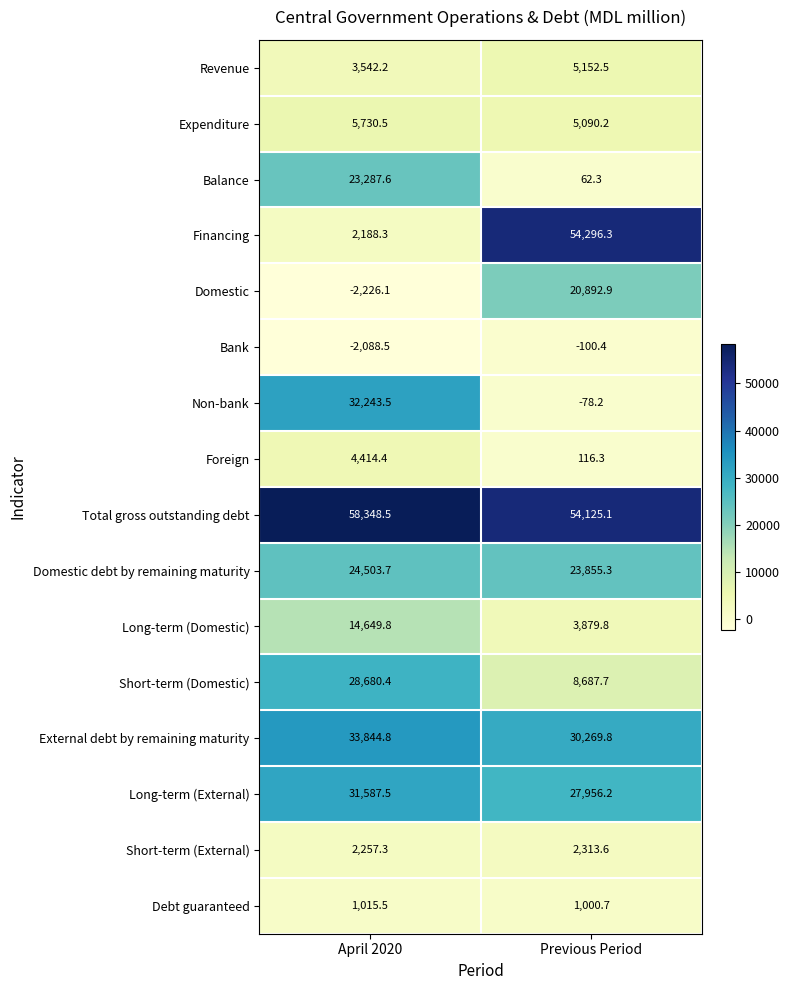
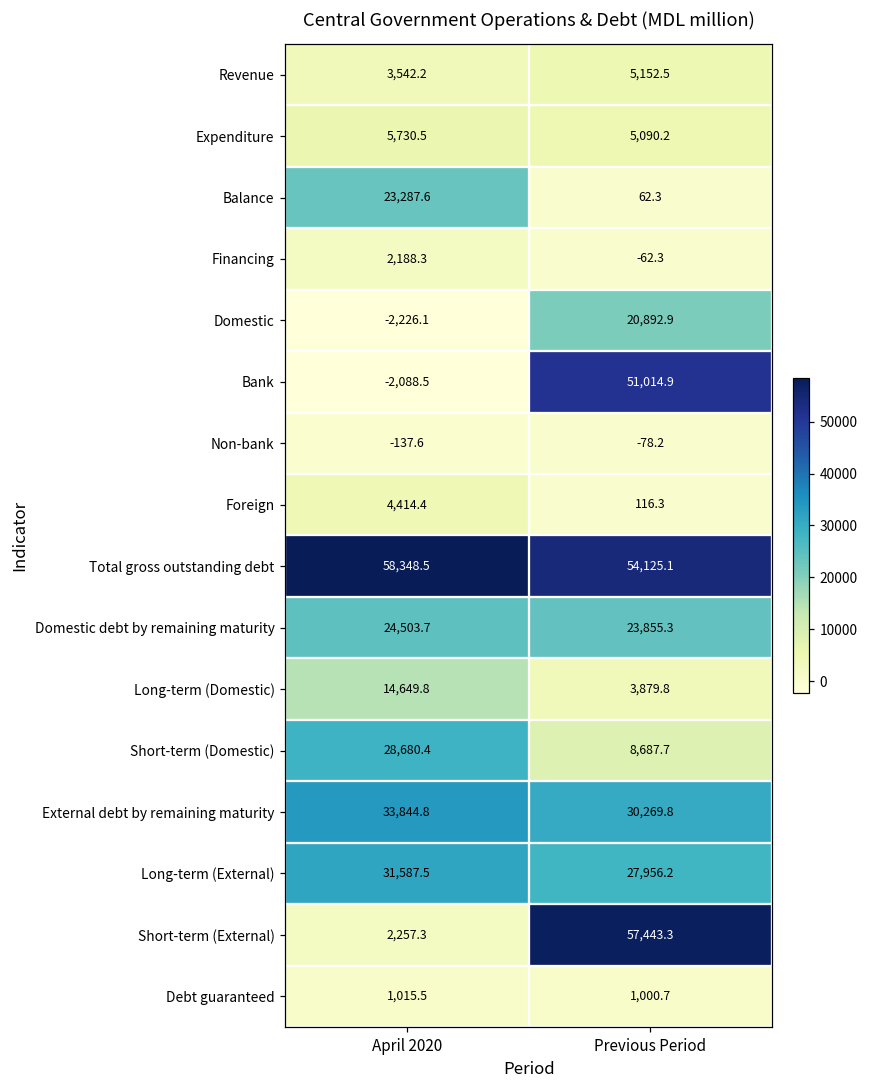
Financing, Previous Period: 54,296.3 -> -62.3
Bank, Previous Period: -100.4 -> 51,014.9
Non-bank, April 2020: 32,243.5 -> -137.6
Short-term (External), Previous Period: 2,313.6 -> 57,443.3
